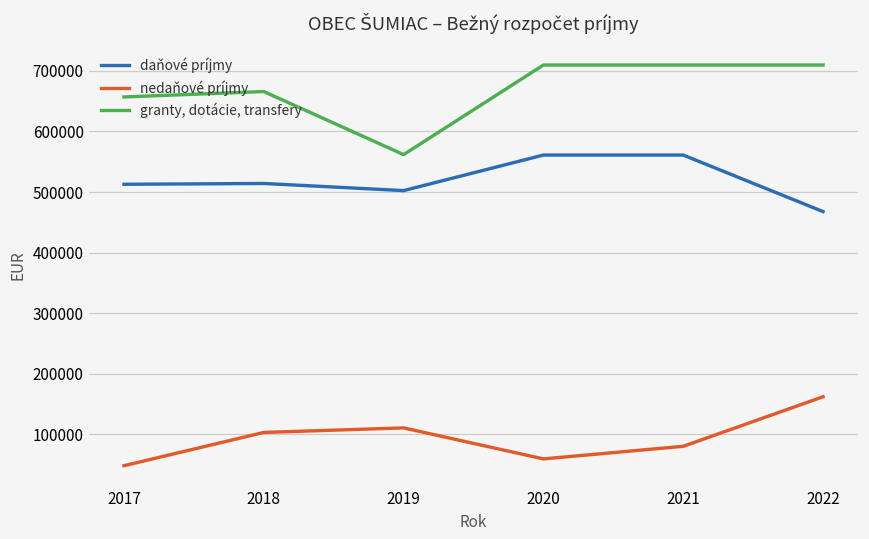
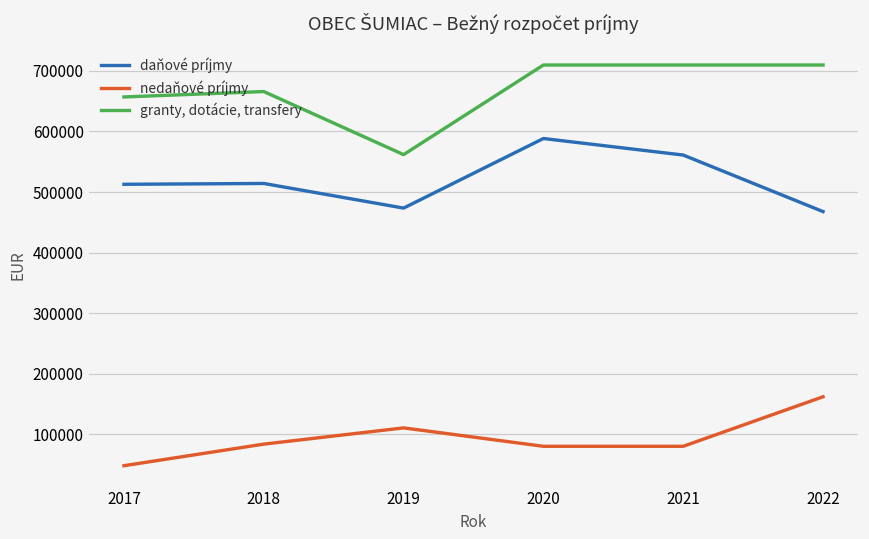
nedaňové príjmy, 2018: 100000 -> 80000
daňové príjmy, 2019: 500000 -> 470000
daňové príjmy, 2020: 560000 -> 590000
nedaňové príjmy, 2020: 60000 -> 80000
